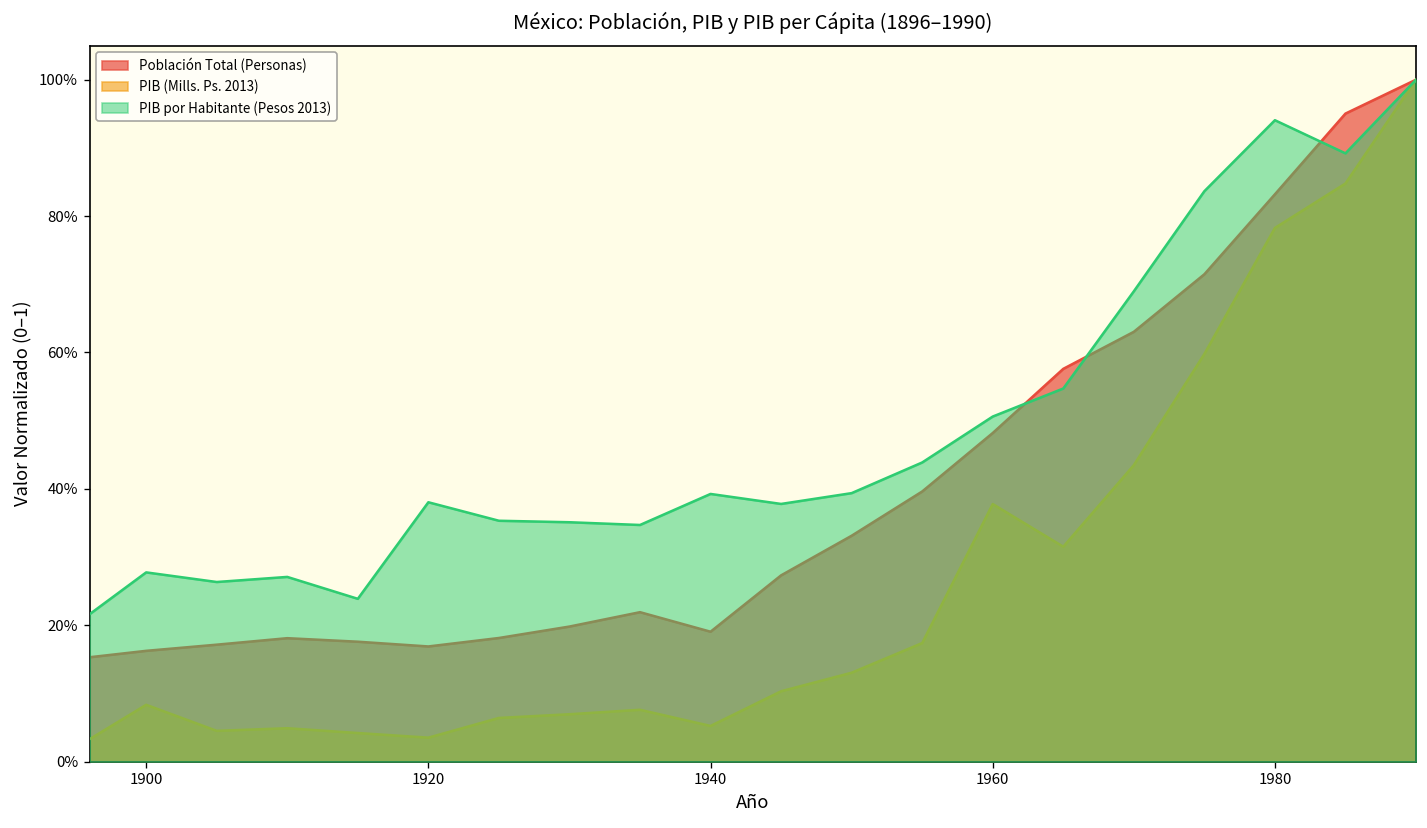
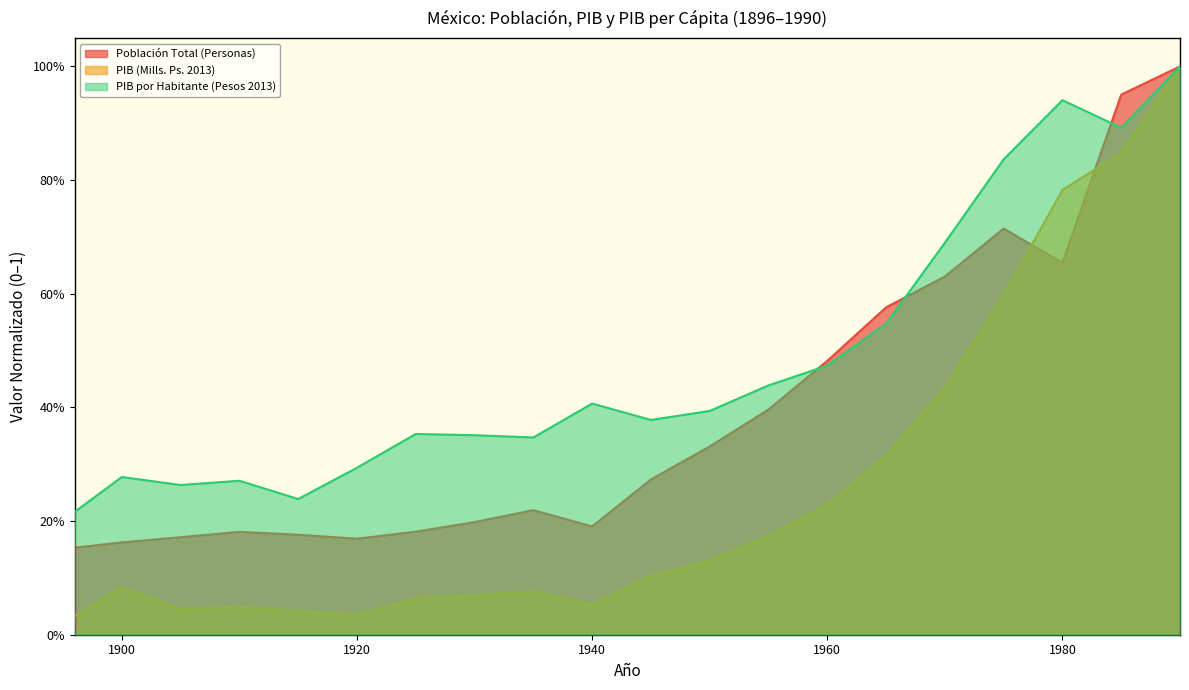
PIB por Habitante (Pesos 2013), 1920: 38% -> 29%
PIB por Habitante (Pesos 2013), 1940: 39% -> 41%
PIB (Mills. Ps. 2013), 1960: 38% -> 23%
PIB por Habitante (Pesos 2013), 1960: 51% -> 47%
Población Total (Personas), 1980: 83% -> 65%
